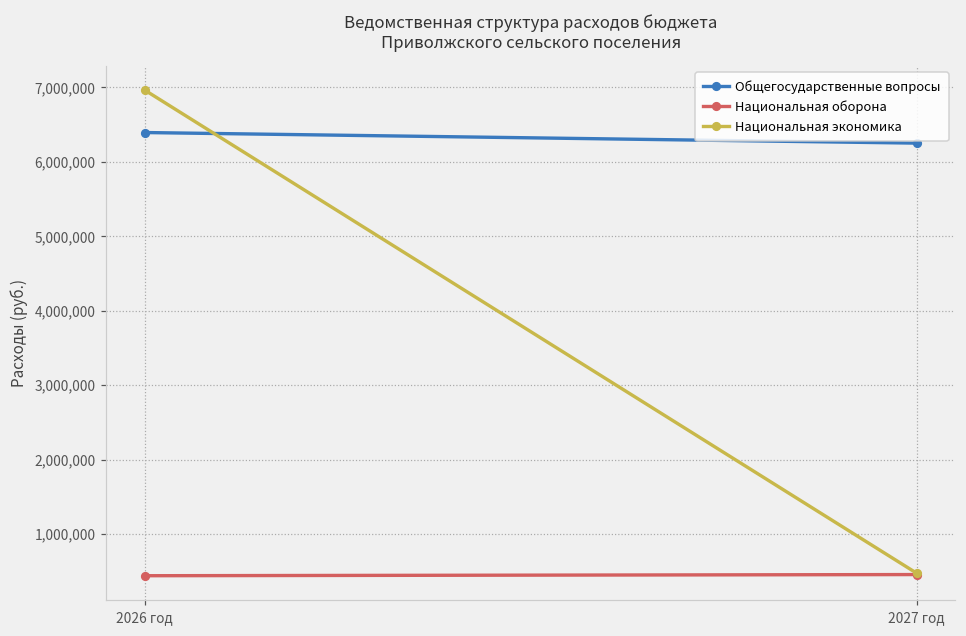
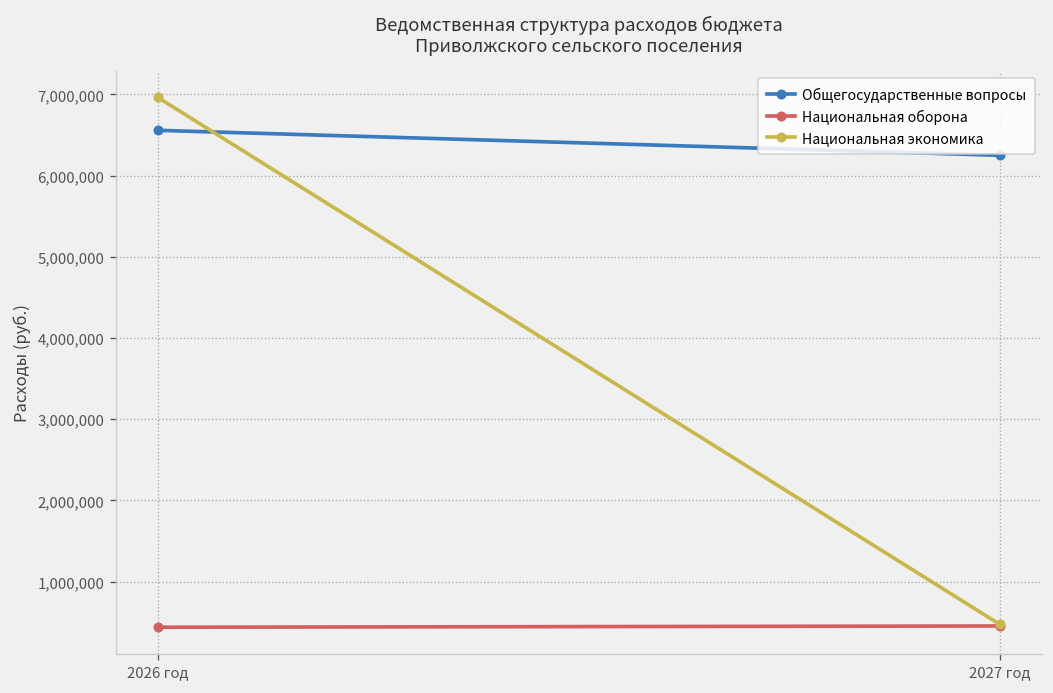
Общегосударственные вопросы, 2026 год: 6,400,000 -> 6,600,000
